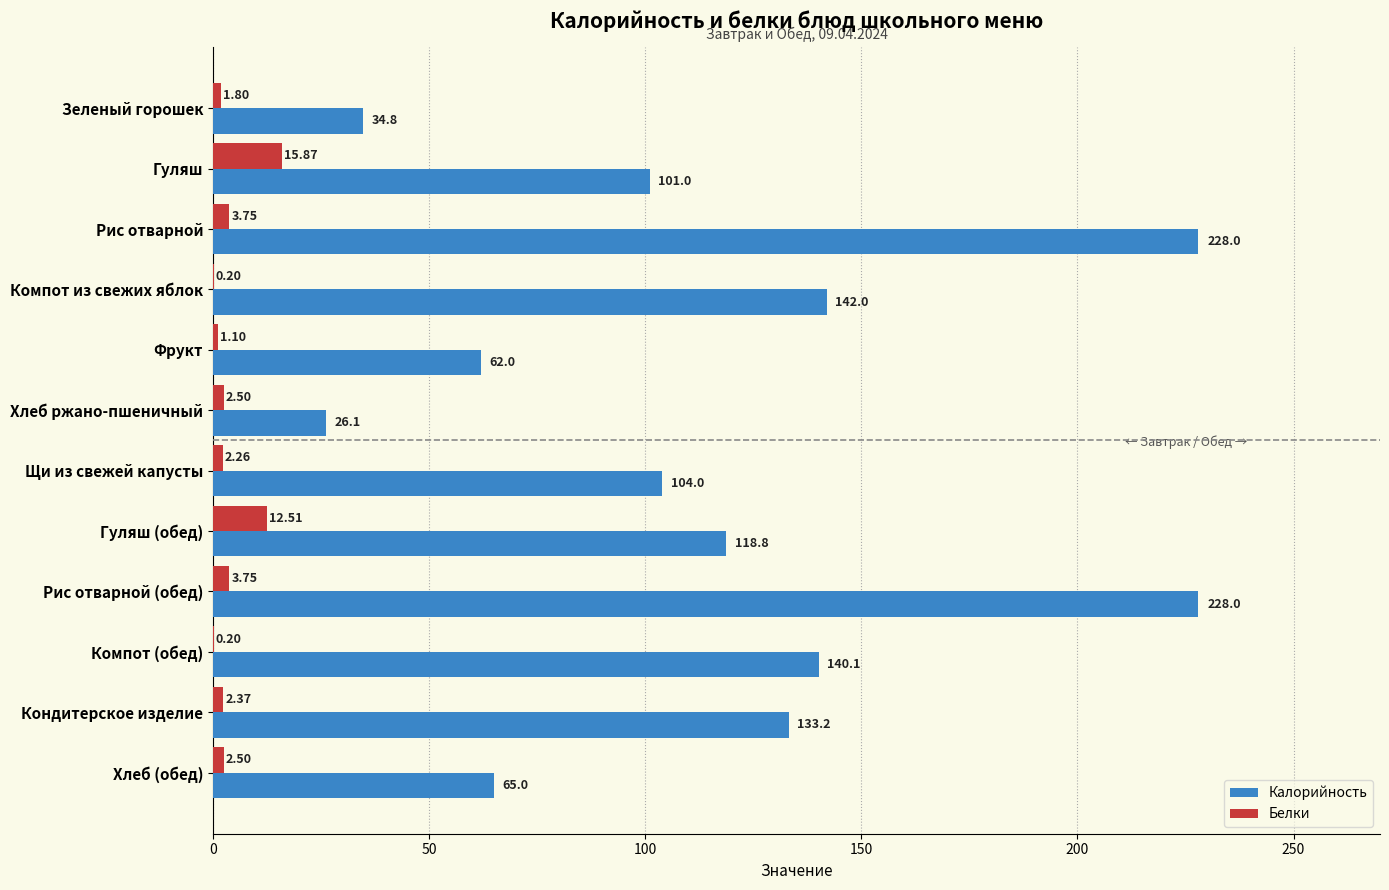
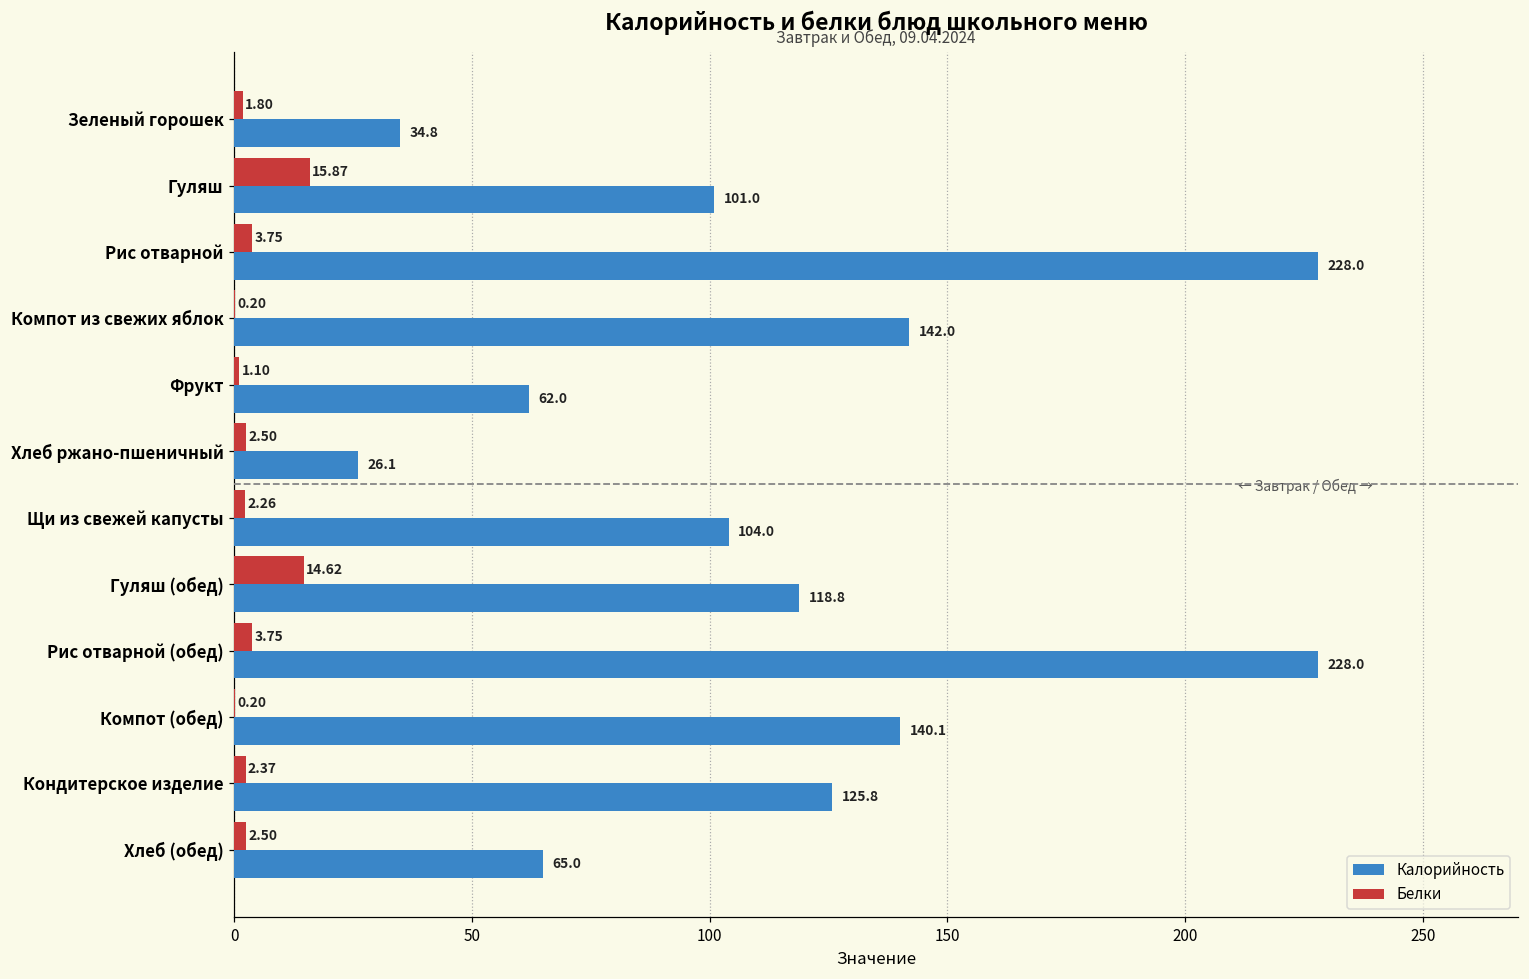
Белки, Гуляш (обед): 12.51 -> 14.62
Калорийность, Кондитерское изделие: 133.2 -> 125.8
